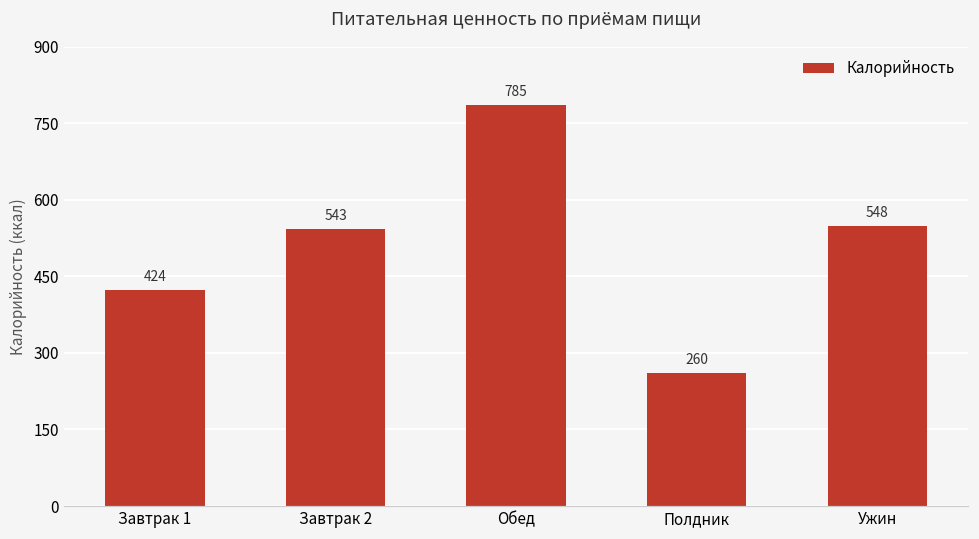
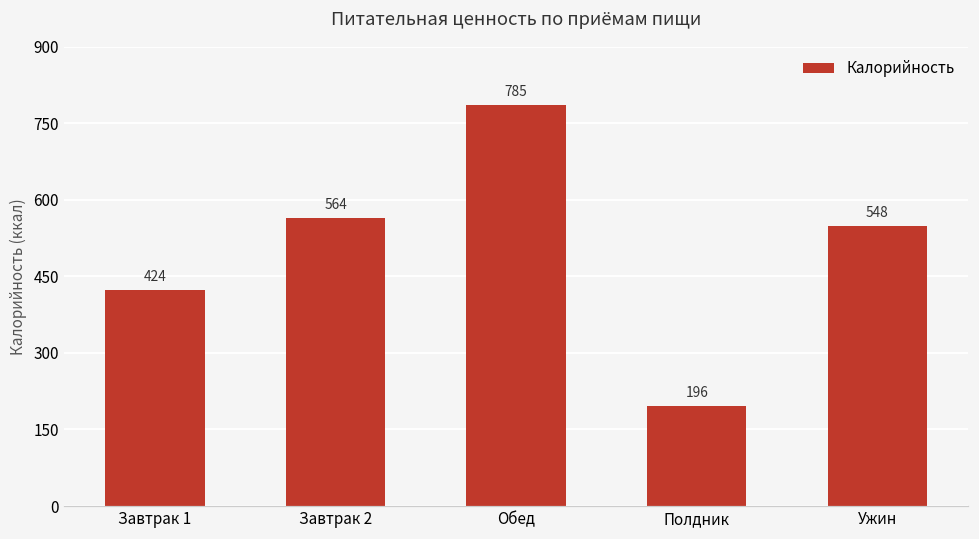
Завтрак 2: 543 -> 564
Полдник: 260 -> 196
